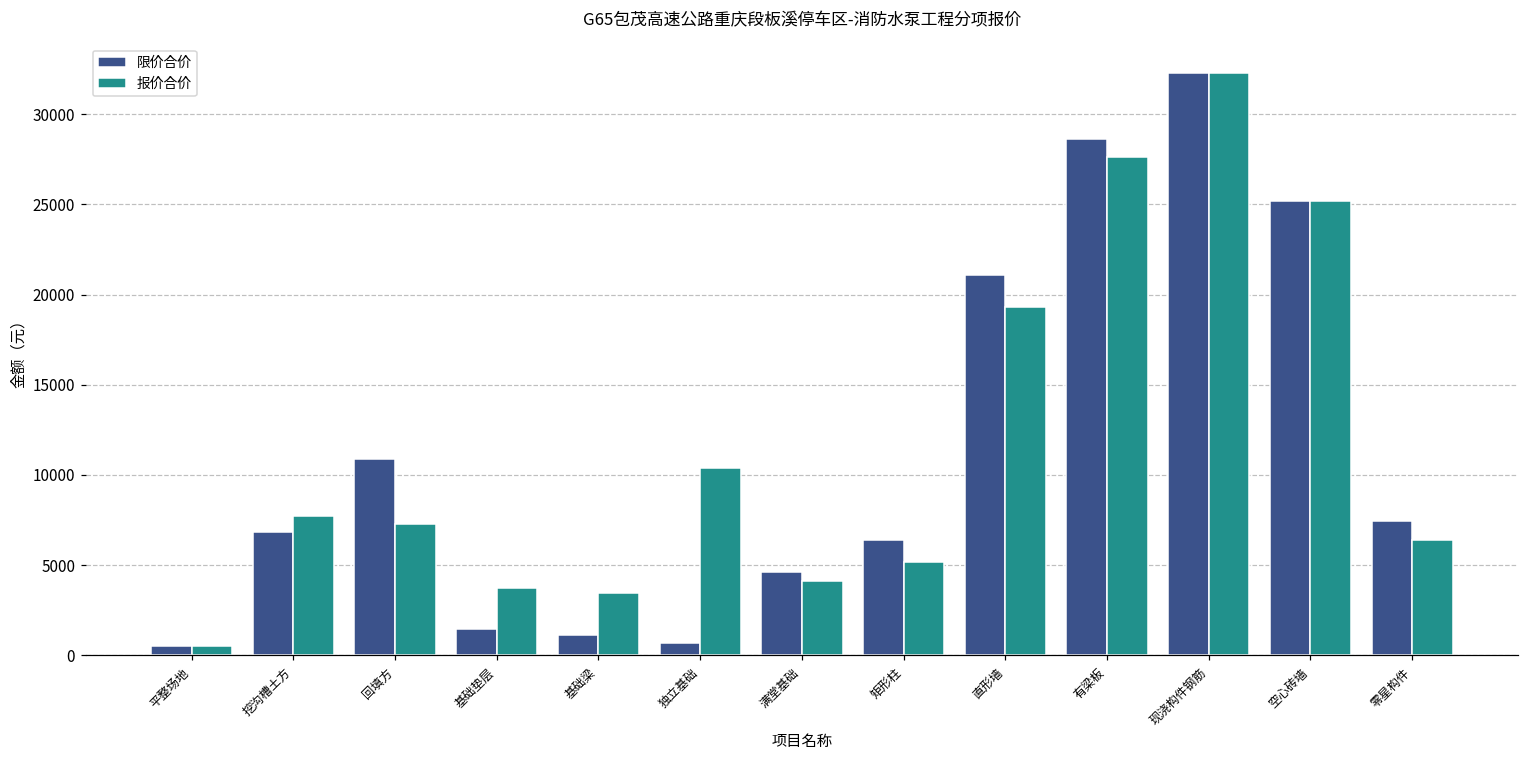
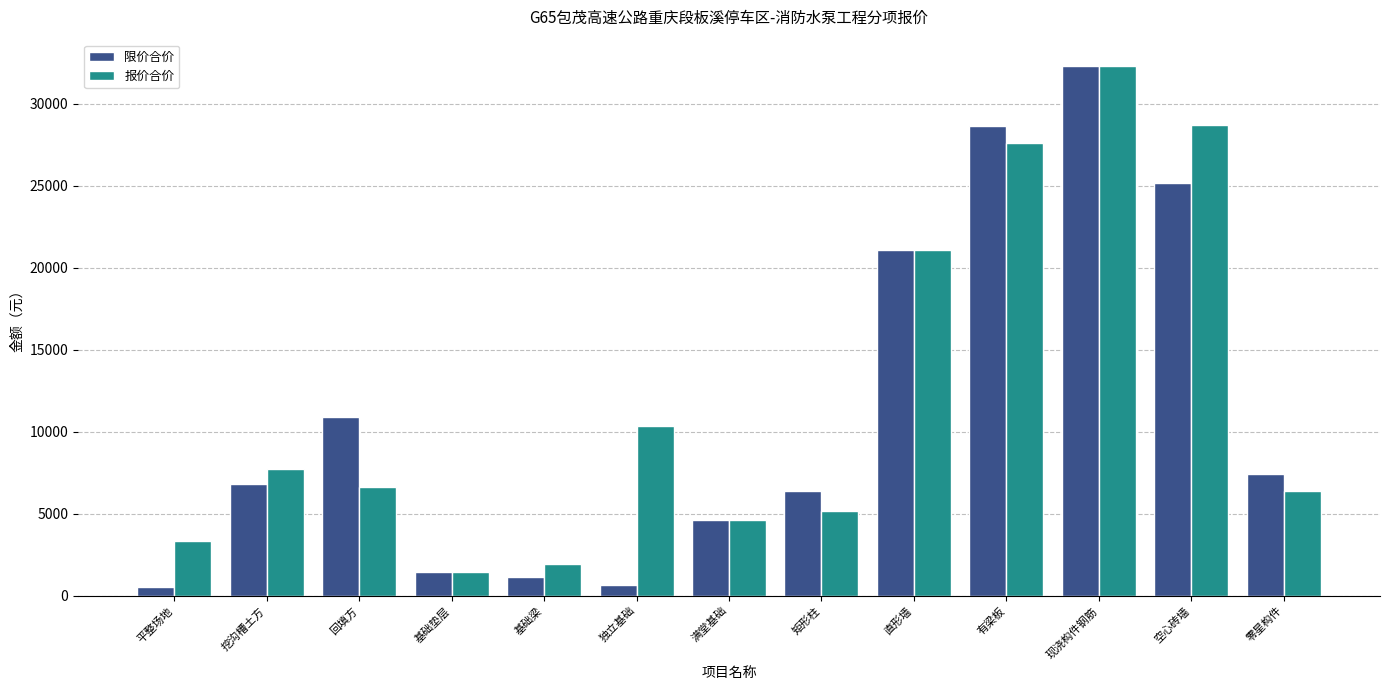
报价合价, 平整场地: 500 -> 3300
报价合价, 回填方: 7300 -> 6600
报价合价, 基础垫层: 3700 -> 1500
报价合价, 基础梁: 3400 -> 1900
报价合价, 满堂基础: 4100 -> 4600
报价合价, 直形墙: 19300 -> 21100
报价合价, 空心砖墙: 25200 -> 28700
